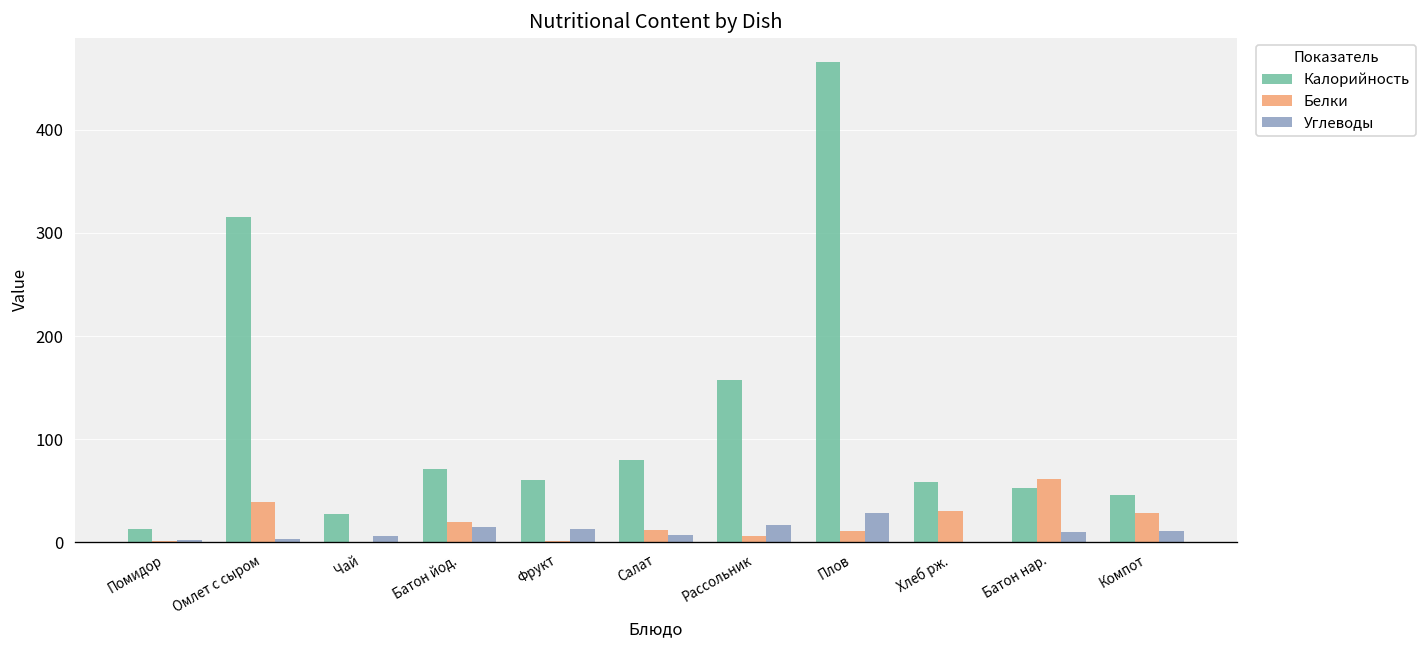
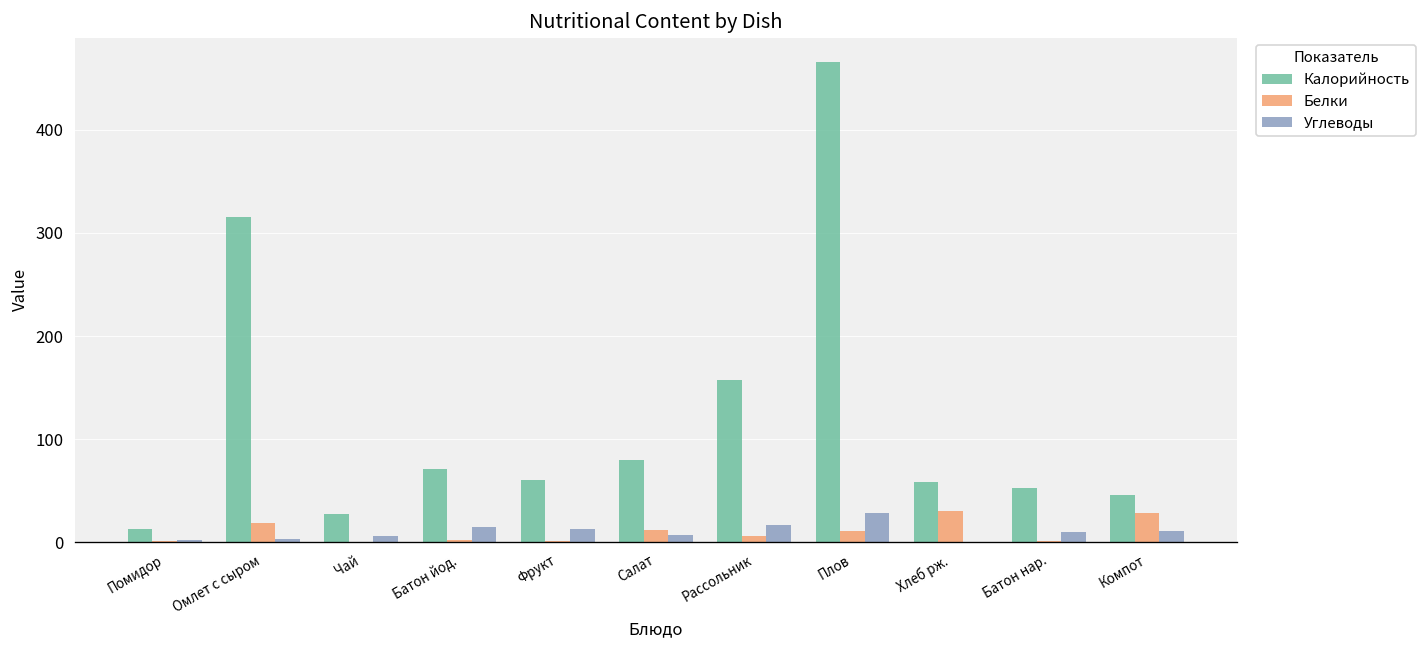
Белки, Омлет с сыром: 40 -> 20
Белки, Батон йод.: 20 -> 0
Белки, Батон нар.: 60 -> 0
